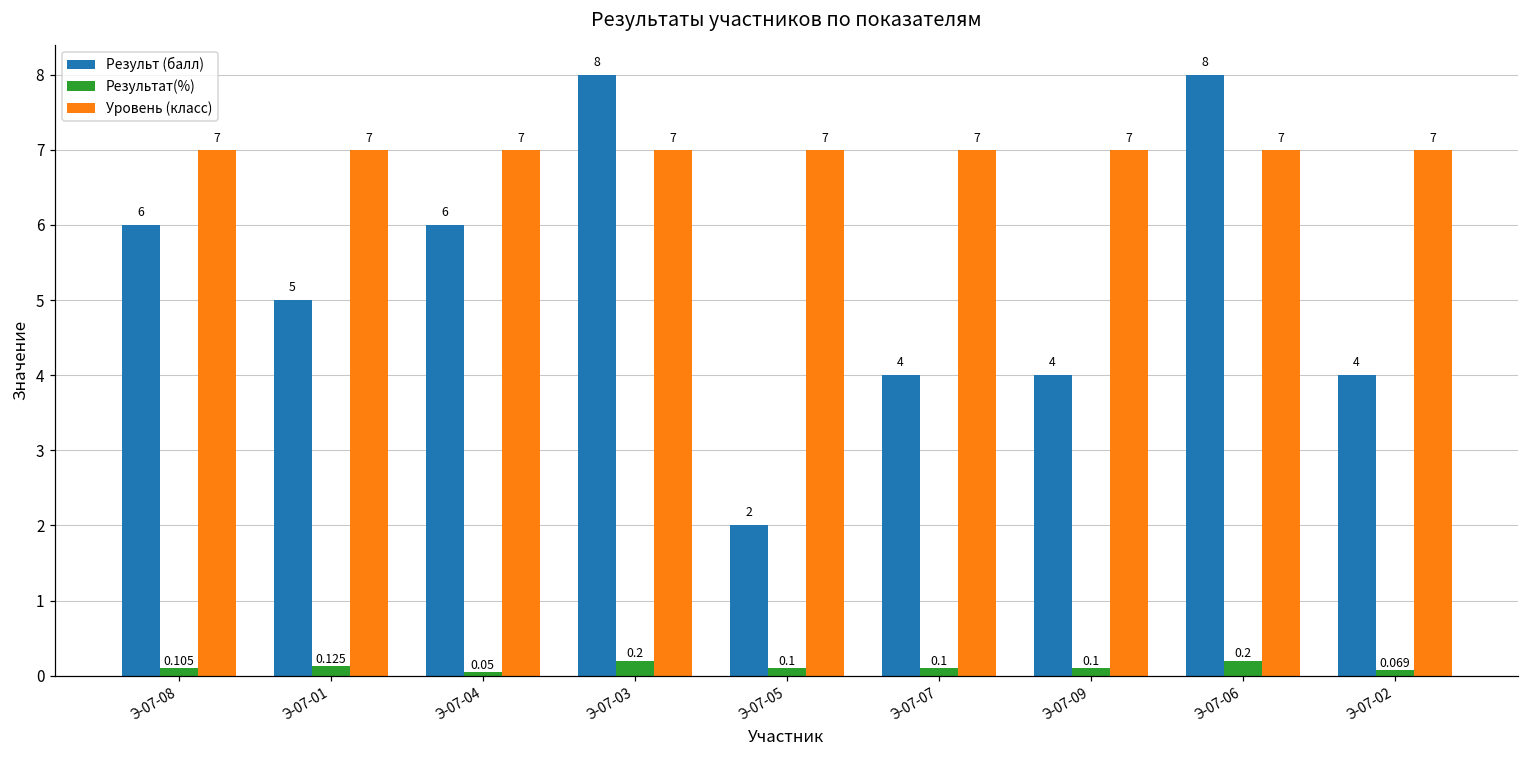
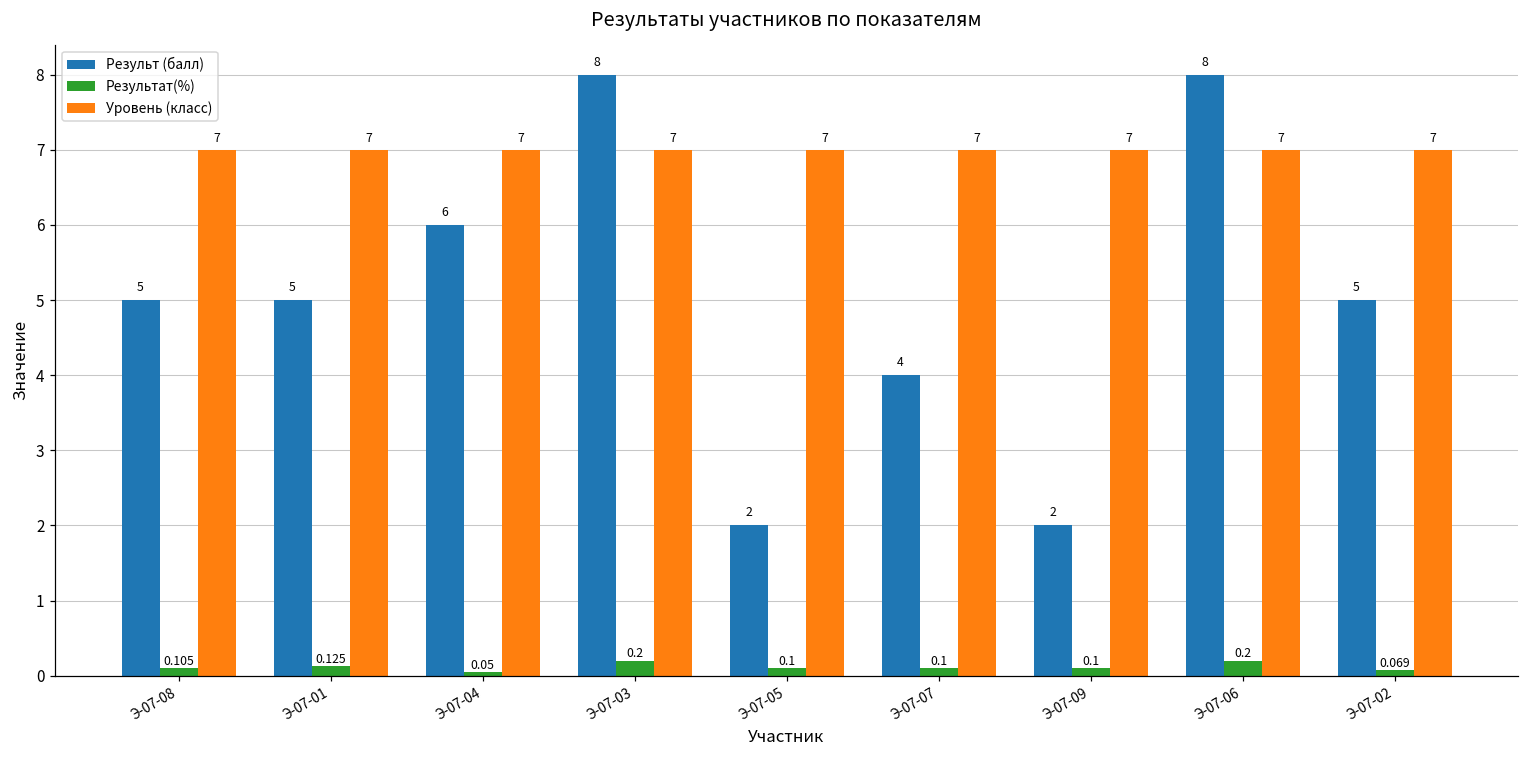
Результ (балл), Э-07-08: 6 -> 5
Результ (балл), Э-07-09: 4 -> 2
Результ (балл), Э-07-02: 4 -> 5
